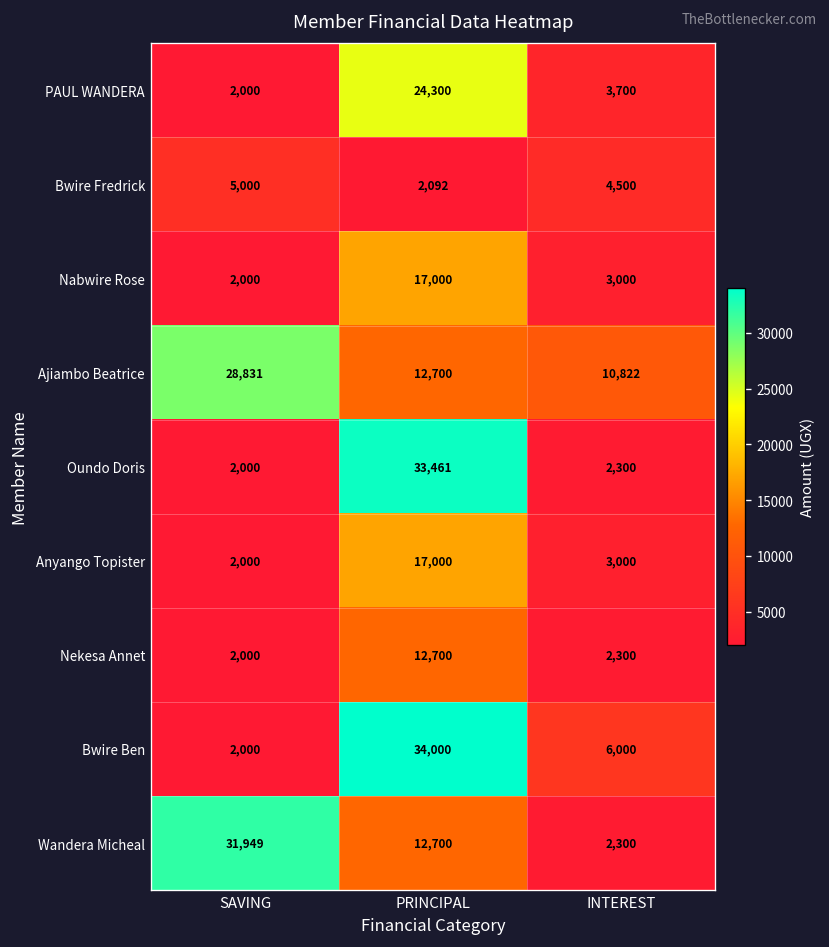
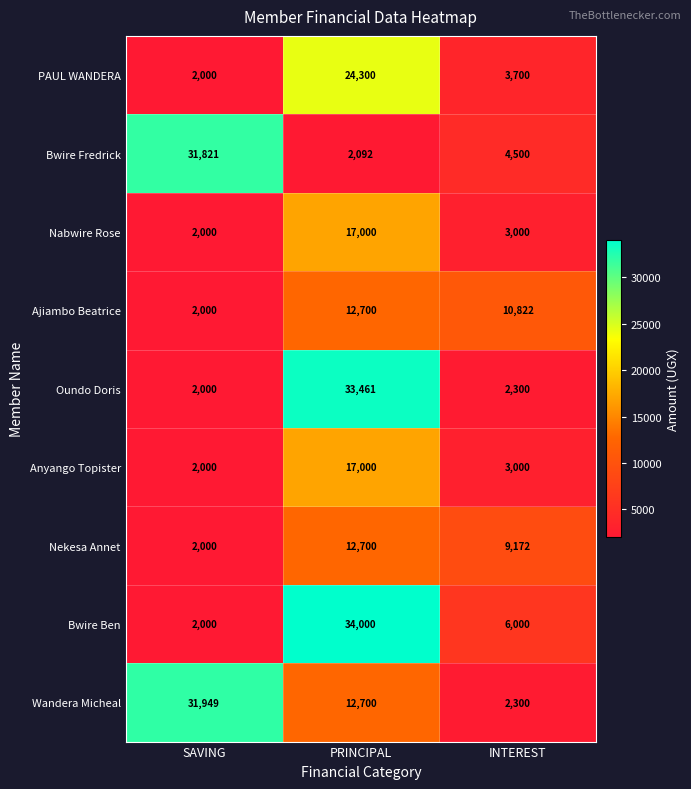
Bwire Fredrick, SAVING: 5,000 -> 31,821
Ajiambo Beatrice, SAVING: 28,831 -> 2,000
Nekesa Annet, INTEREST: 2,300 -> 9,172
